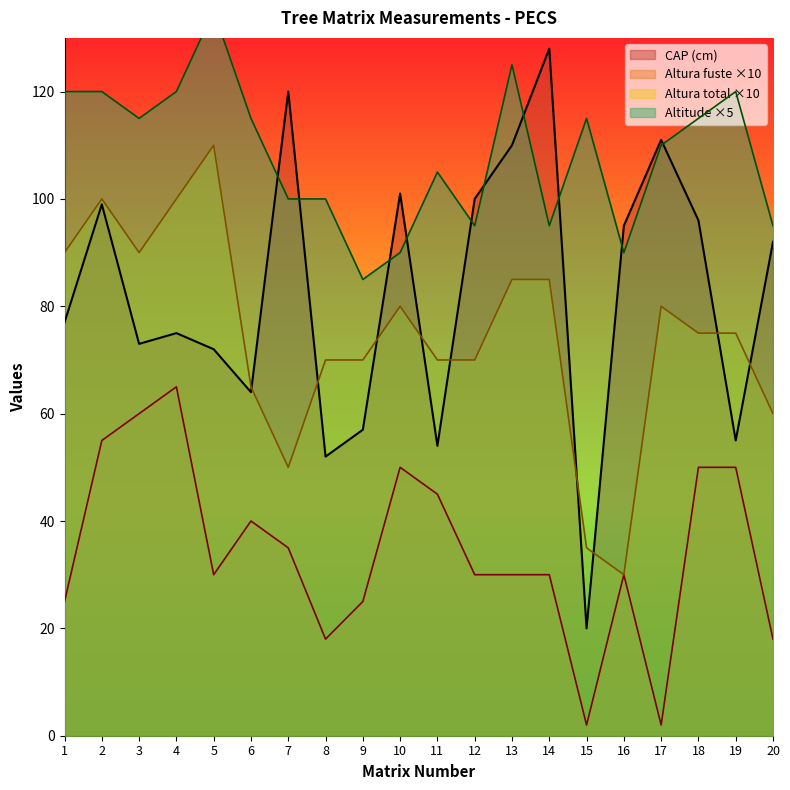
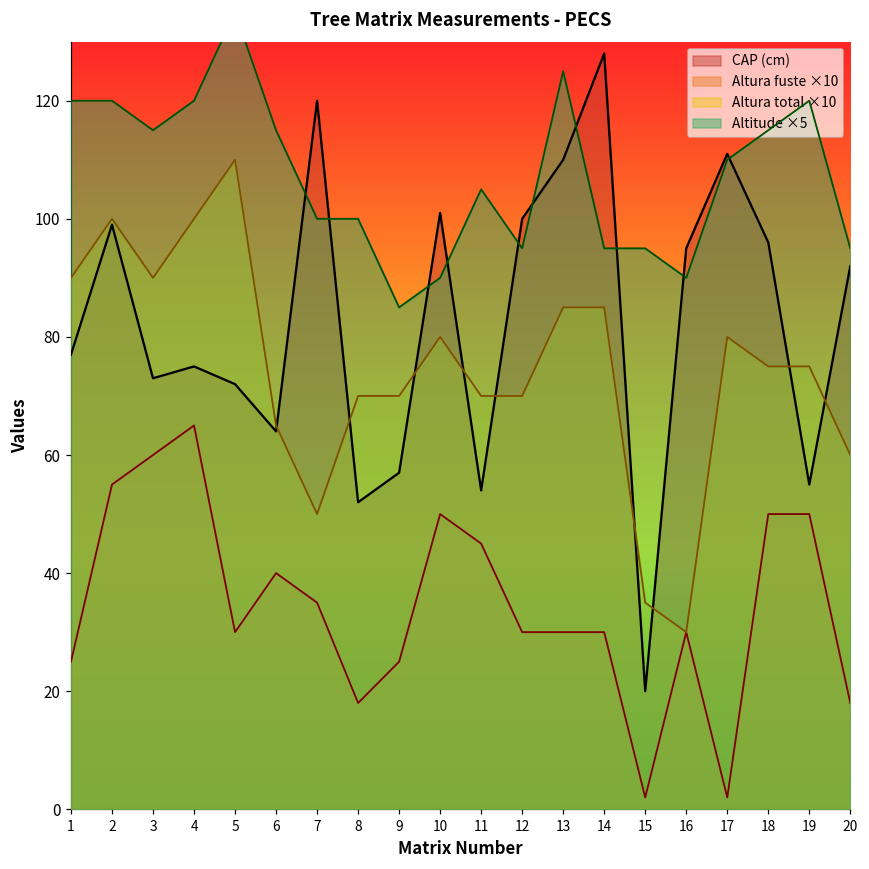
Altitude ×5, 15: 115 -> 95
